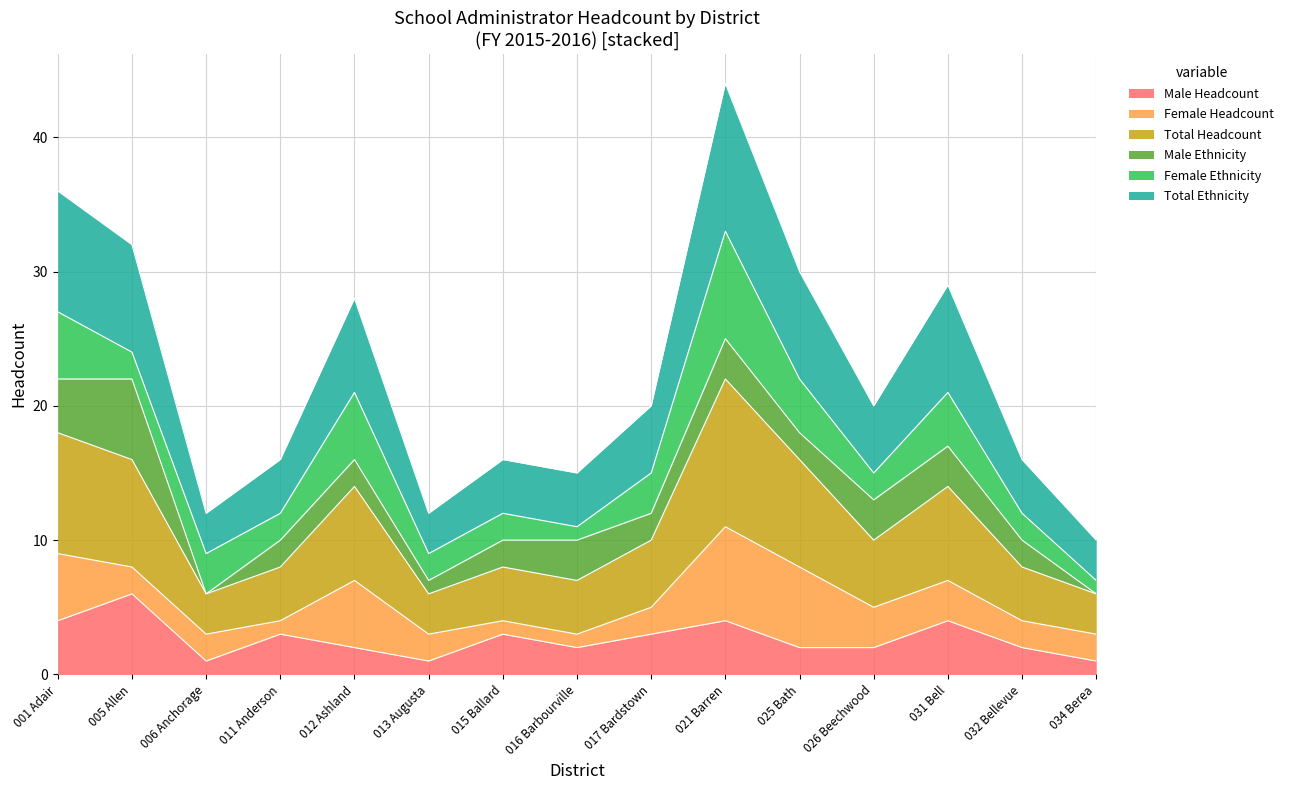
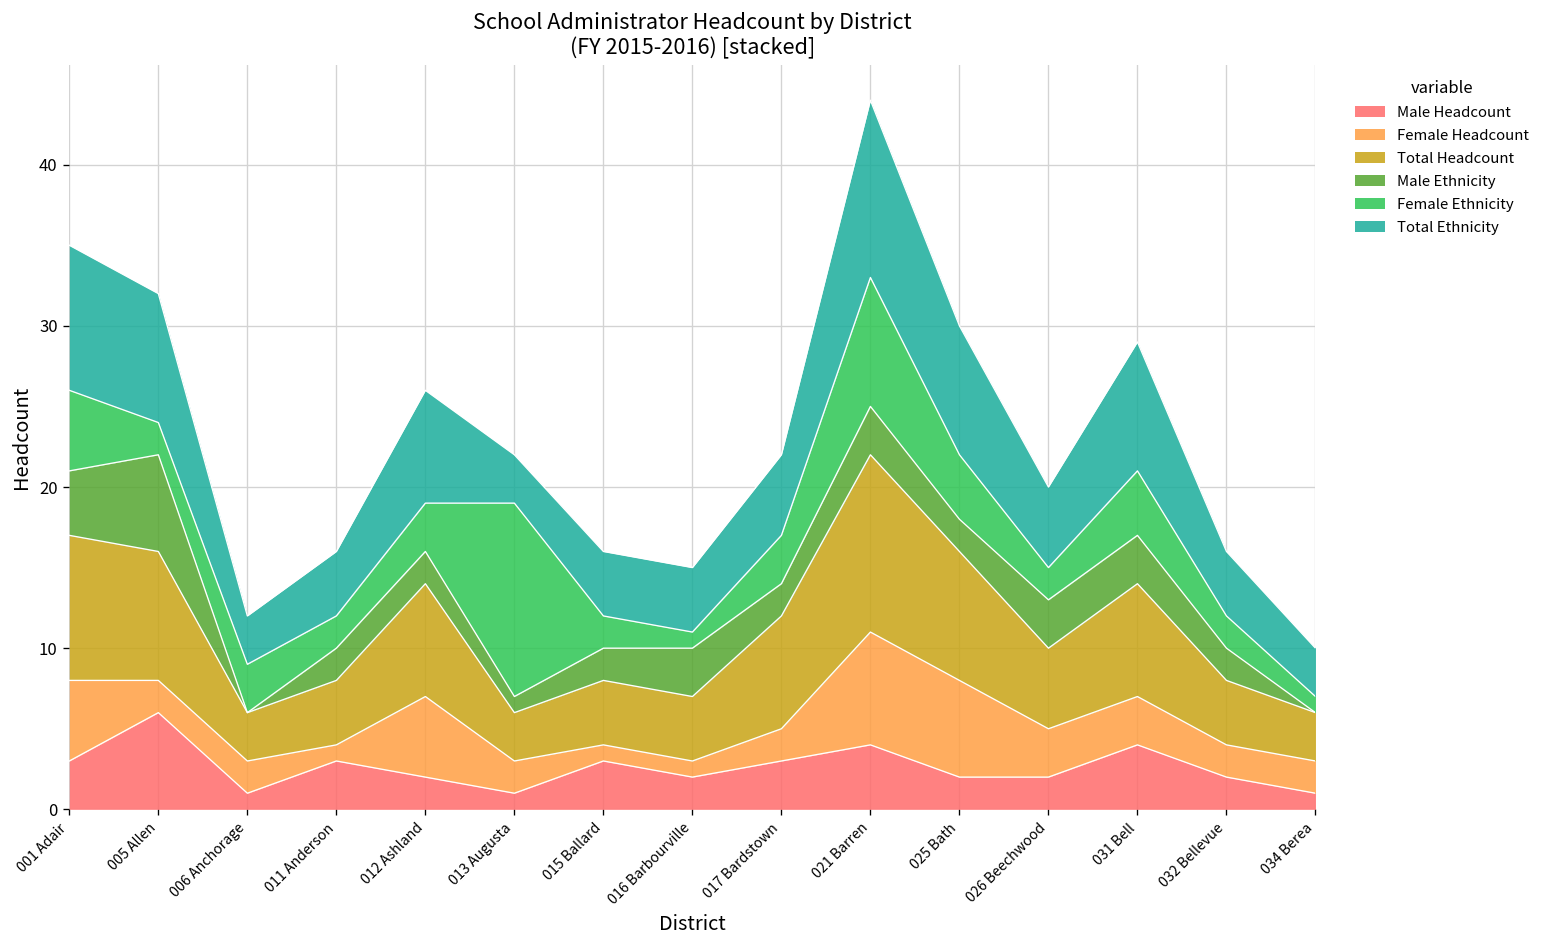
Male Headcount, 001 Adair: 4 -> 3
Female Ethnicity, 012 Ashland: 5 -> 3
Female Ethnicity, 013 Augusta: 2 -> 12
Total Headcount, 017 Bardstown: 5 -> 7
